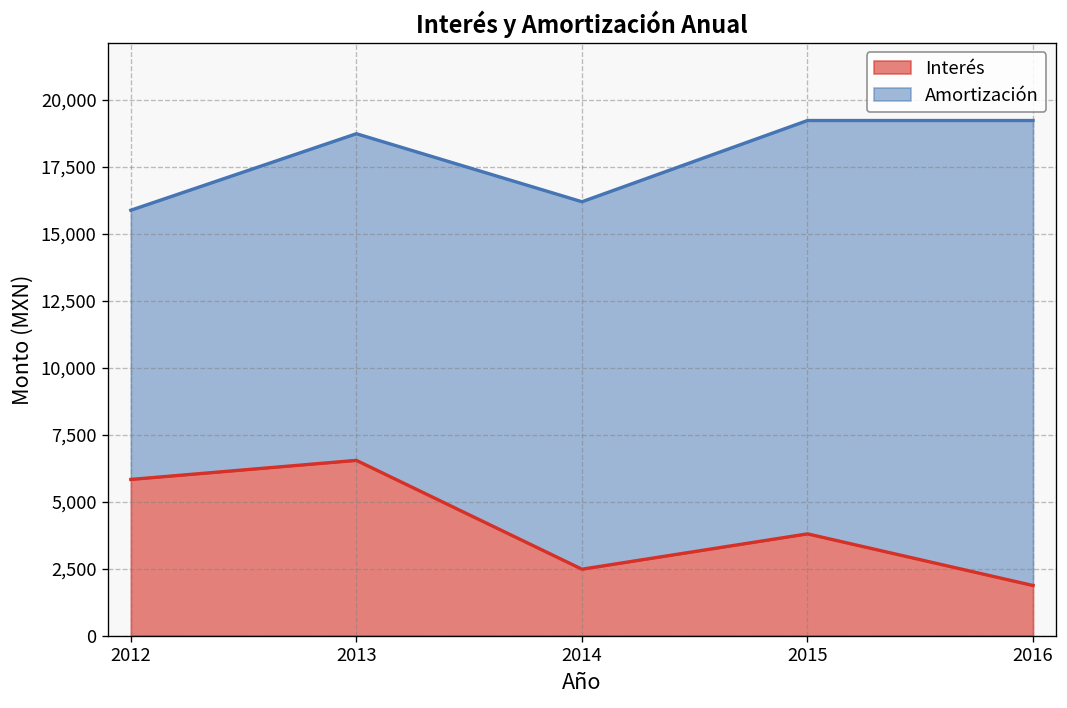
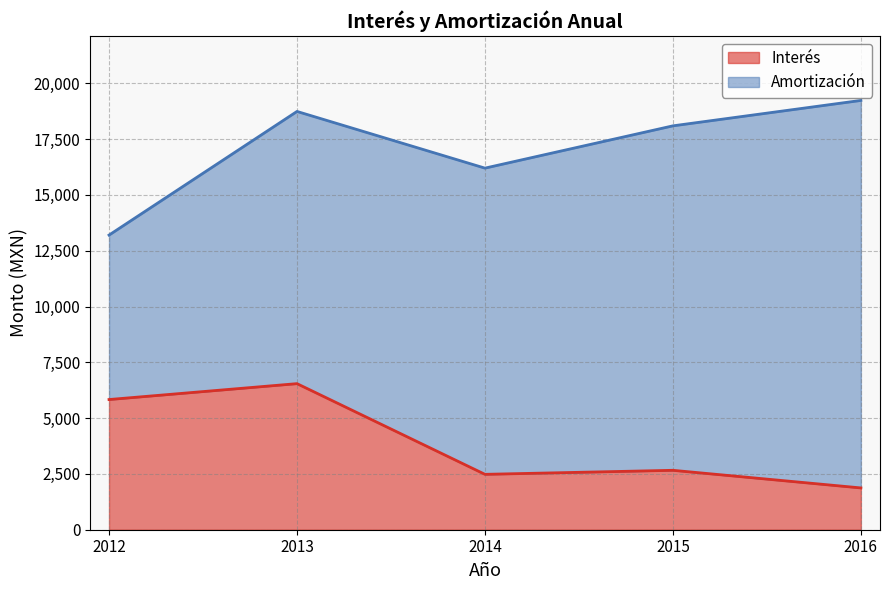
Amortización, 2012: 10,100 -> 7,400
Interés, 2015: 3,800 -> 2,700
